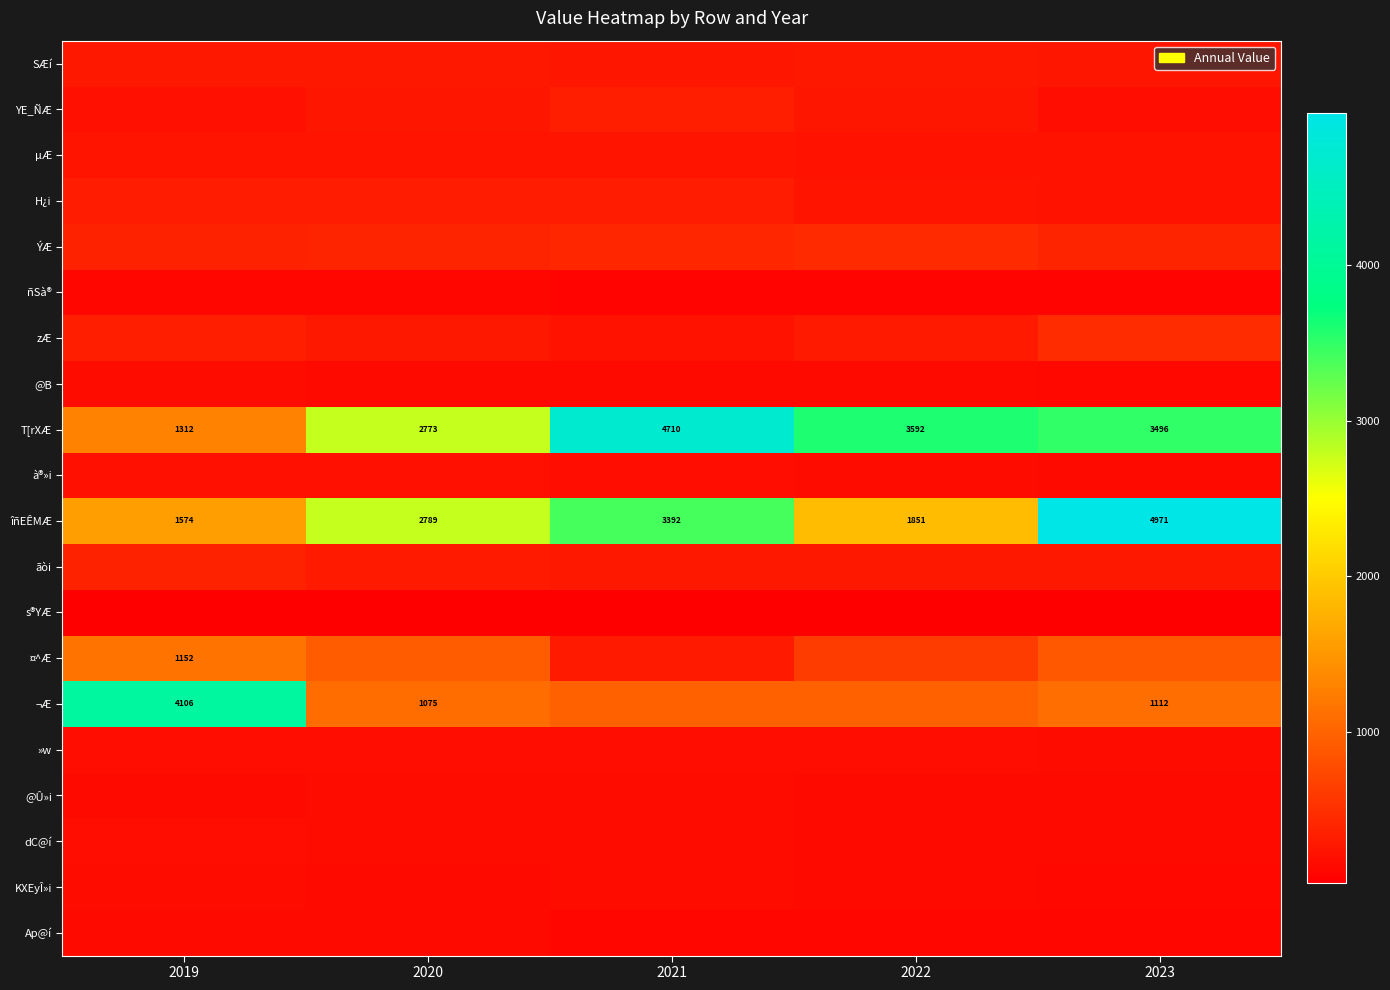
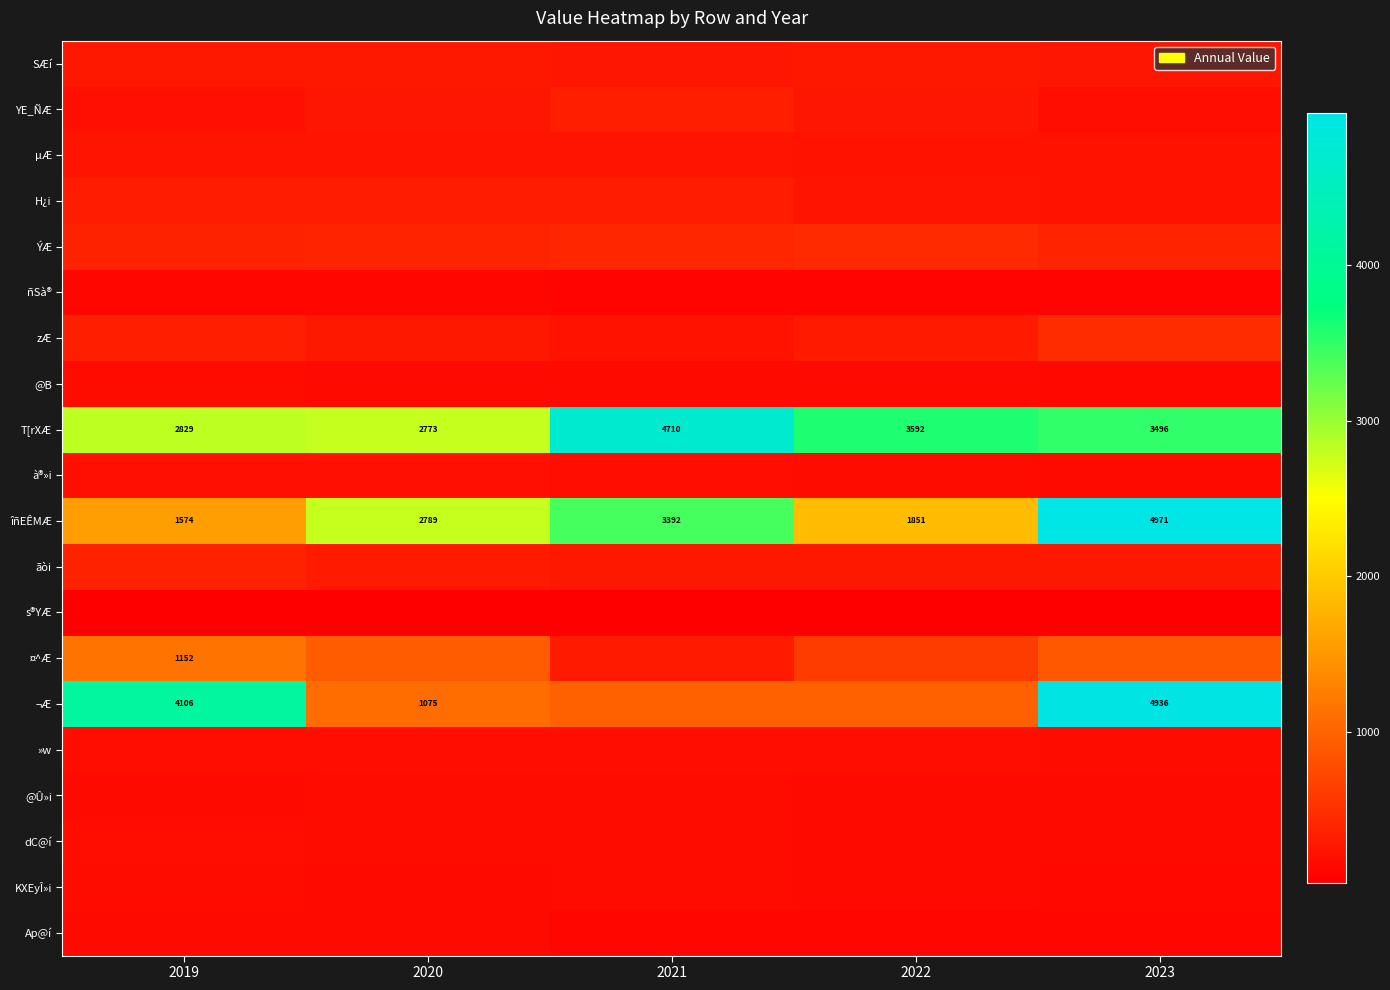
T[rXÆ, 2019: 1312 -> 2829
¬Æ, 2023: 1112 -> 4936
